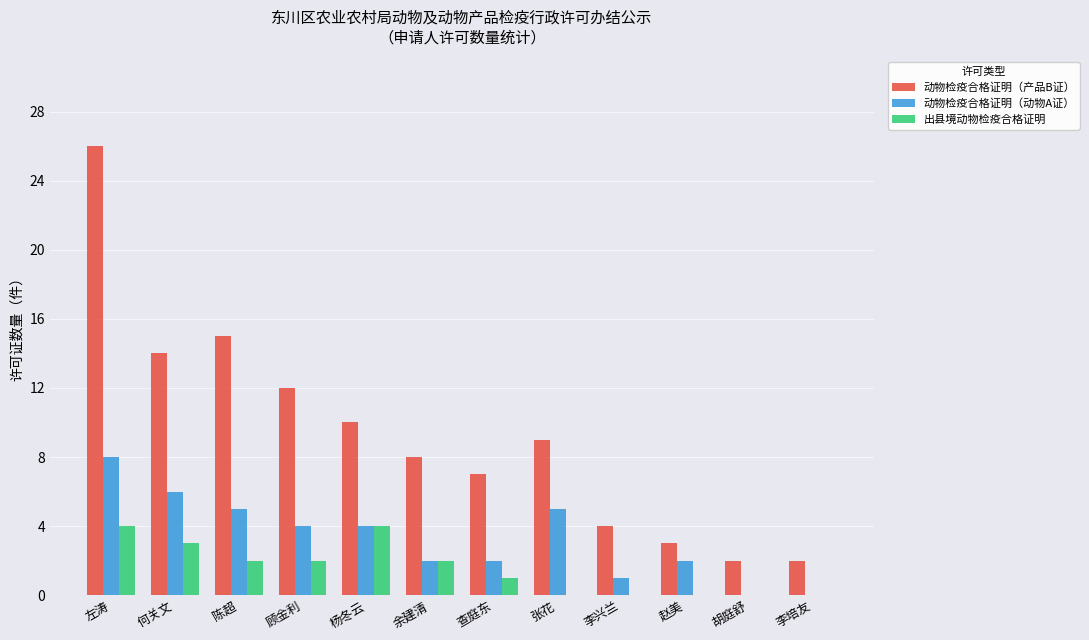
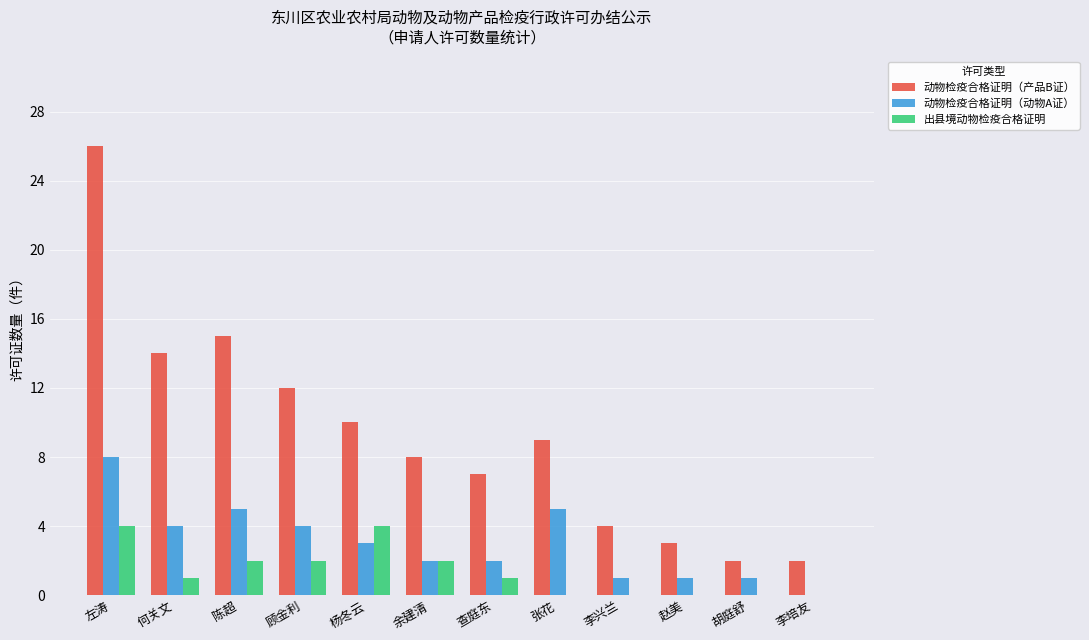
动物检疫合格证明（动物A证）, 何关文: 6 -> 4
出县境动物检疫合格证明, 何关文: 3 -> 1
动物检疫合格证明（动物A证）, 杨冬云: 4 -> 3
动物检疫合格证明（动物A证）, 赵美: 2 -> 1
动物检疫合格证明（动物A证）, 胡庭舒: 0 -> 1
